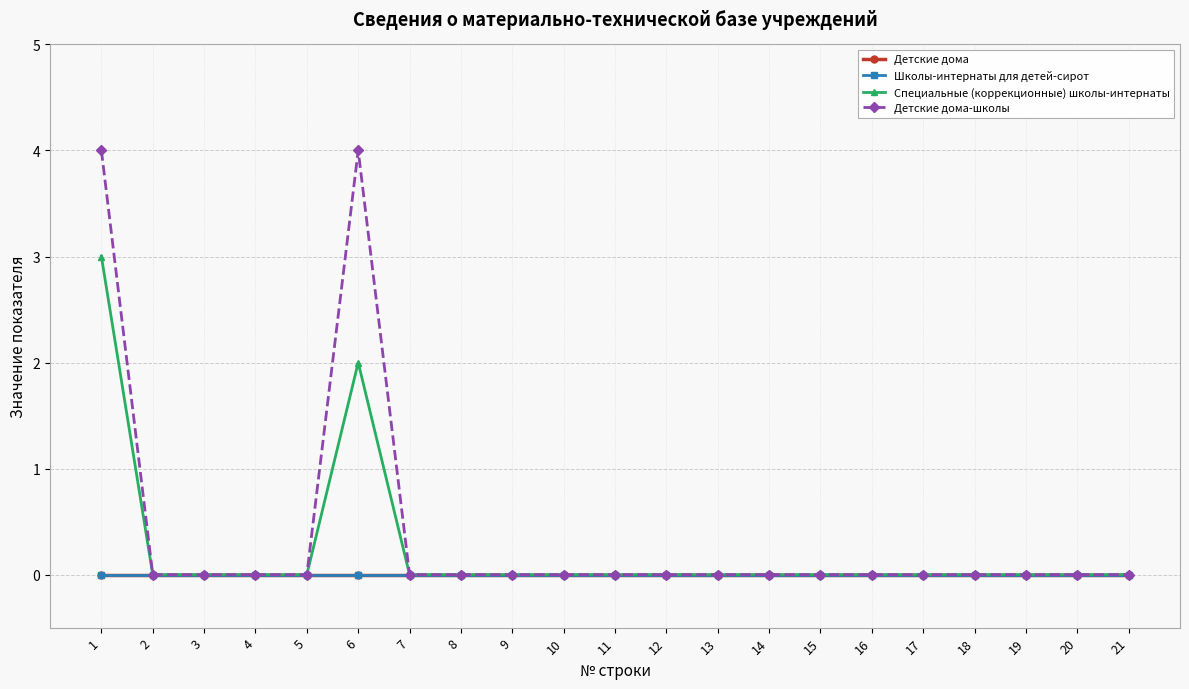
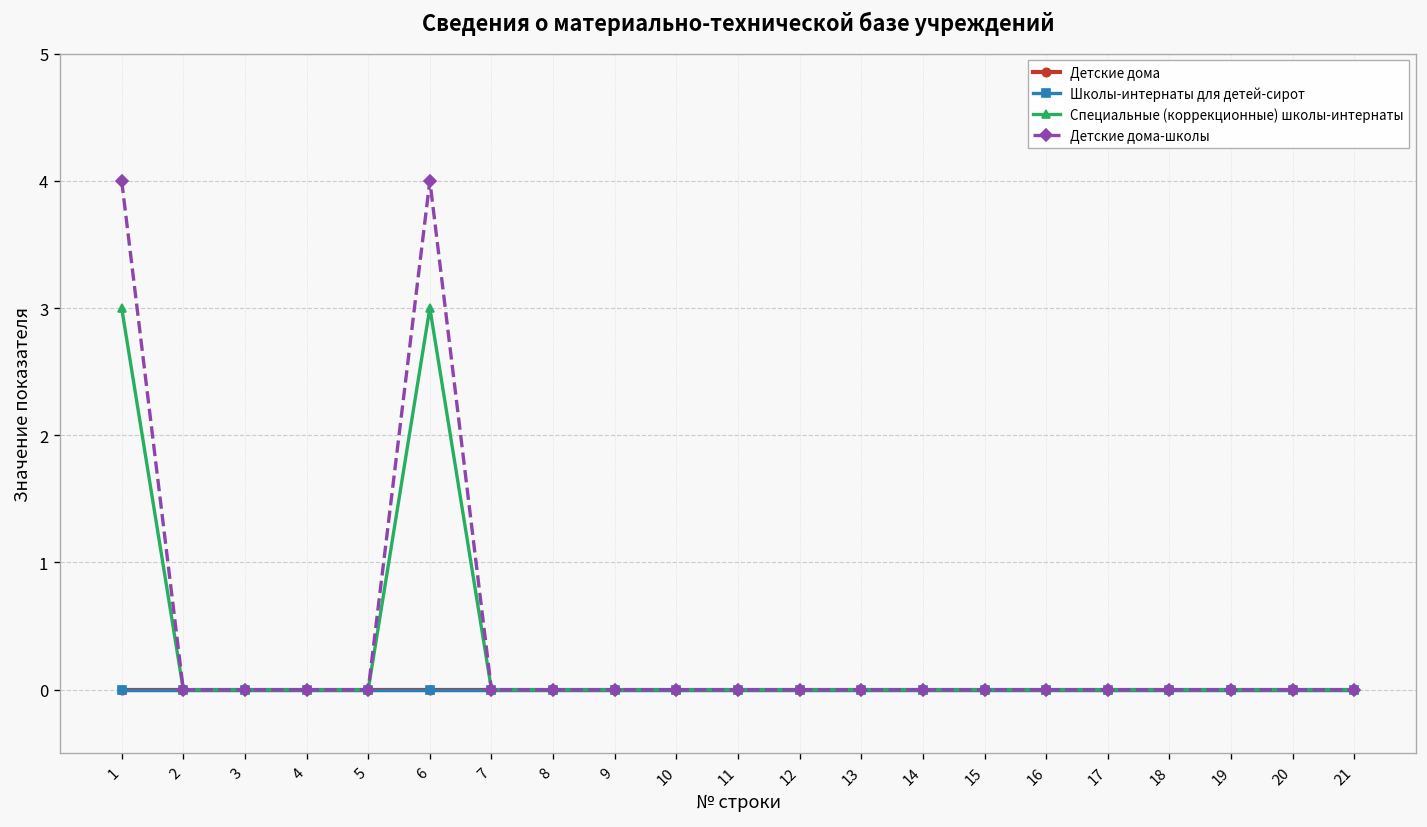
Специальные (коррекционные) школы-интернаты, 6: 2 -> 3
